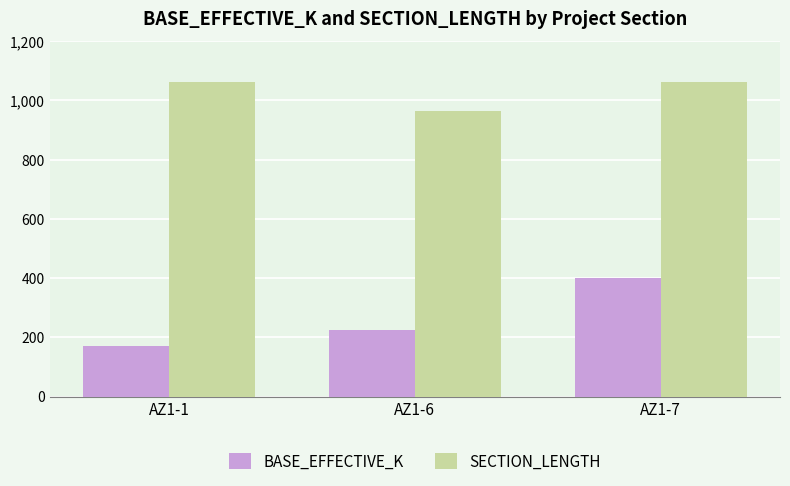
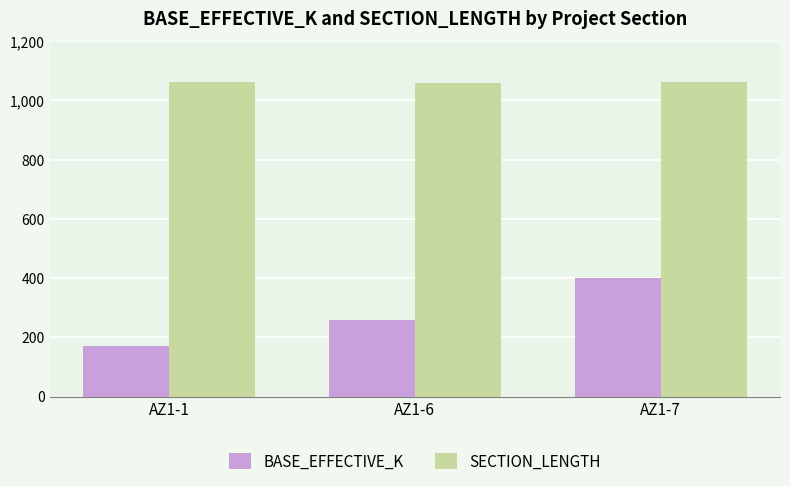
BASE_EFFECTIVE_K, AZ1-6: 230 -> 260
SECTION_LENGTH, AZ1-6: 960 -> 1,060
